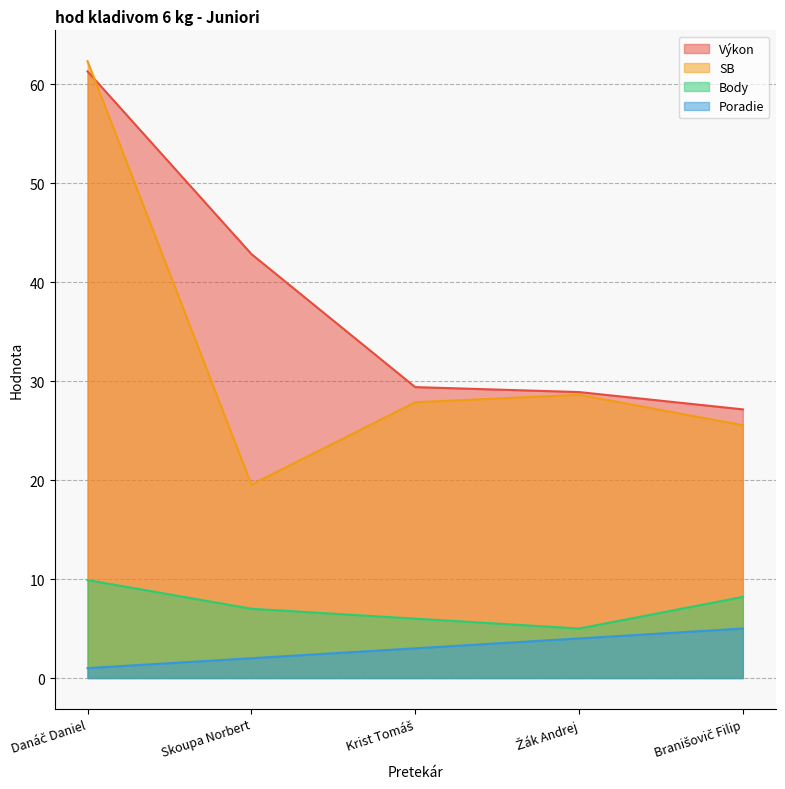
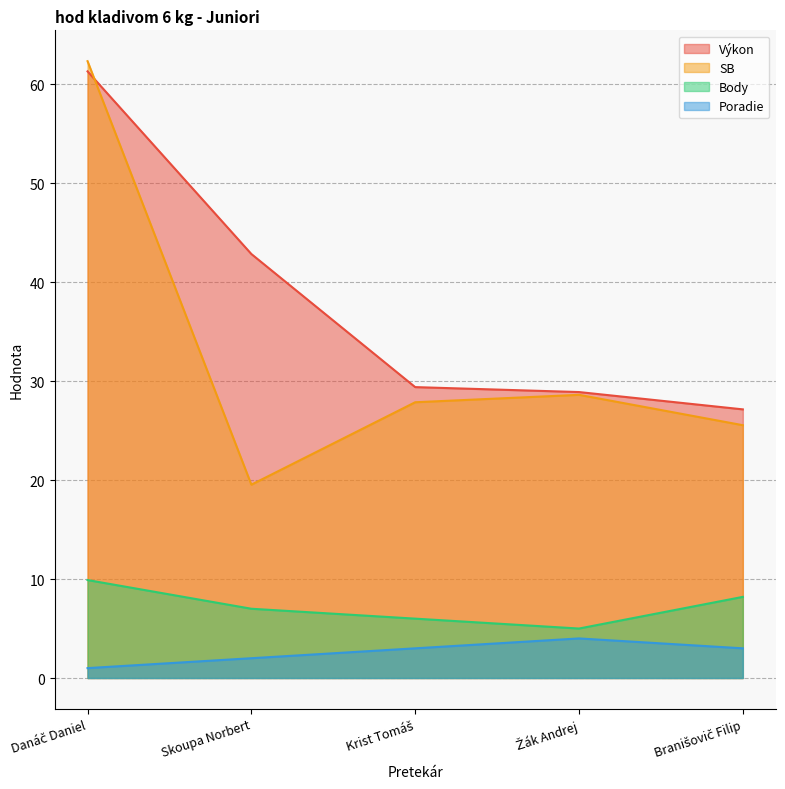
Poradie, Branišovič Filip: 5 -> 3
